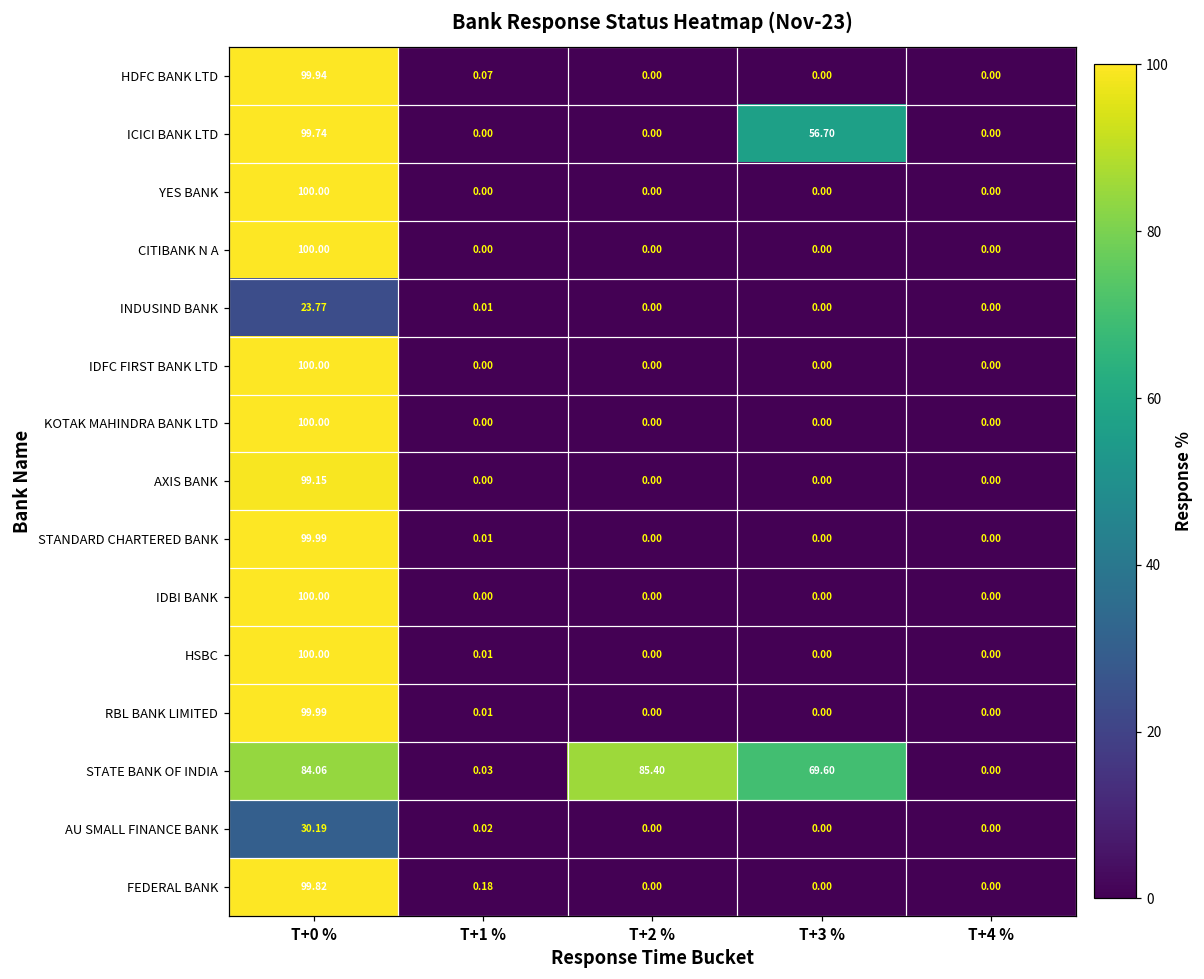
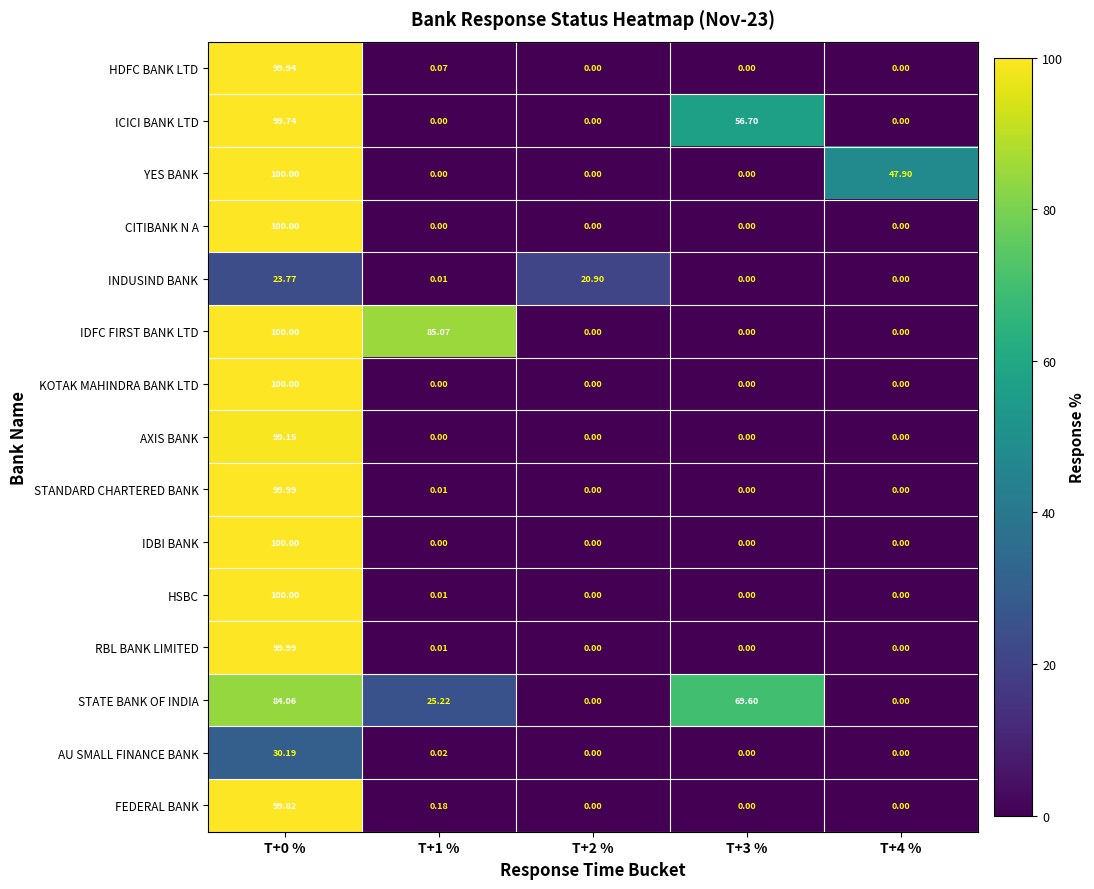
YES BANK, T+4 %: 0.00 -> 47.90
INDUSIND BANK, T+2 %: 0.00 -> 20.90
IDFC FIRST BANK LTD, T+1 %: 0.00 -> 85.07
STATE BANK OF INDIA, T+1 %: 0.03 -> 25.22
STATE BANK OF INDIA, T+2 %: 85.40 -> 0.00
